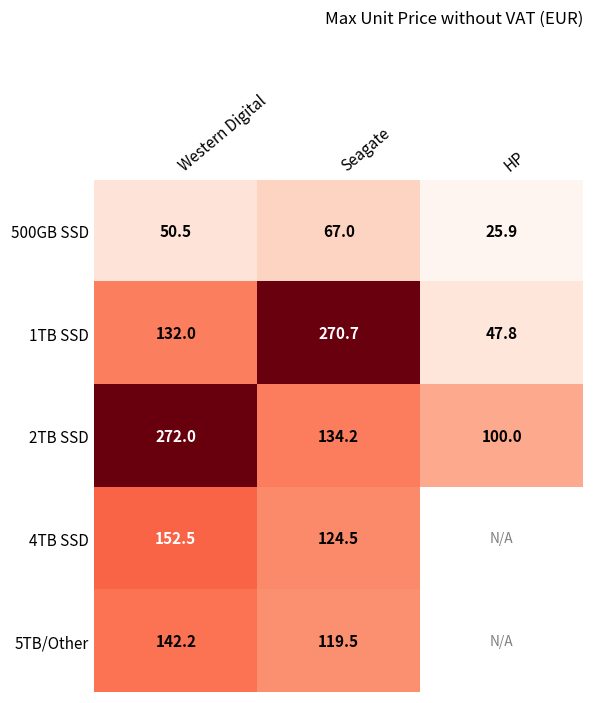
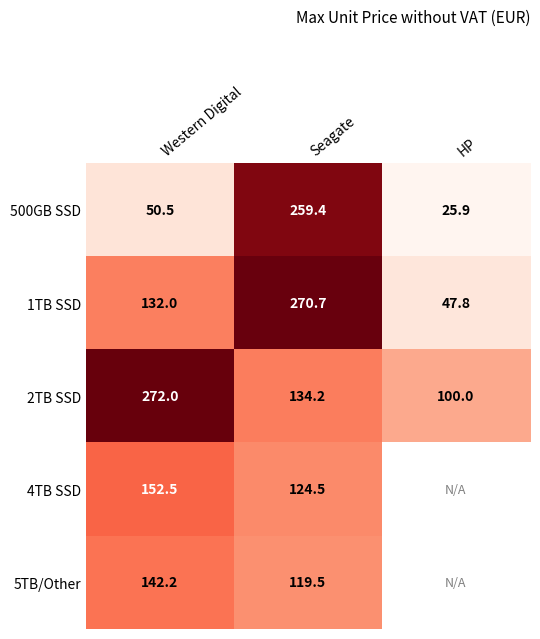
500GB SSD, Seagate: 67.0 -> 259.4
